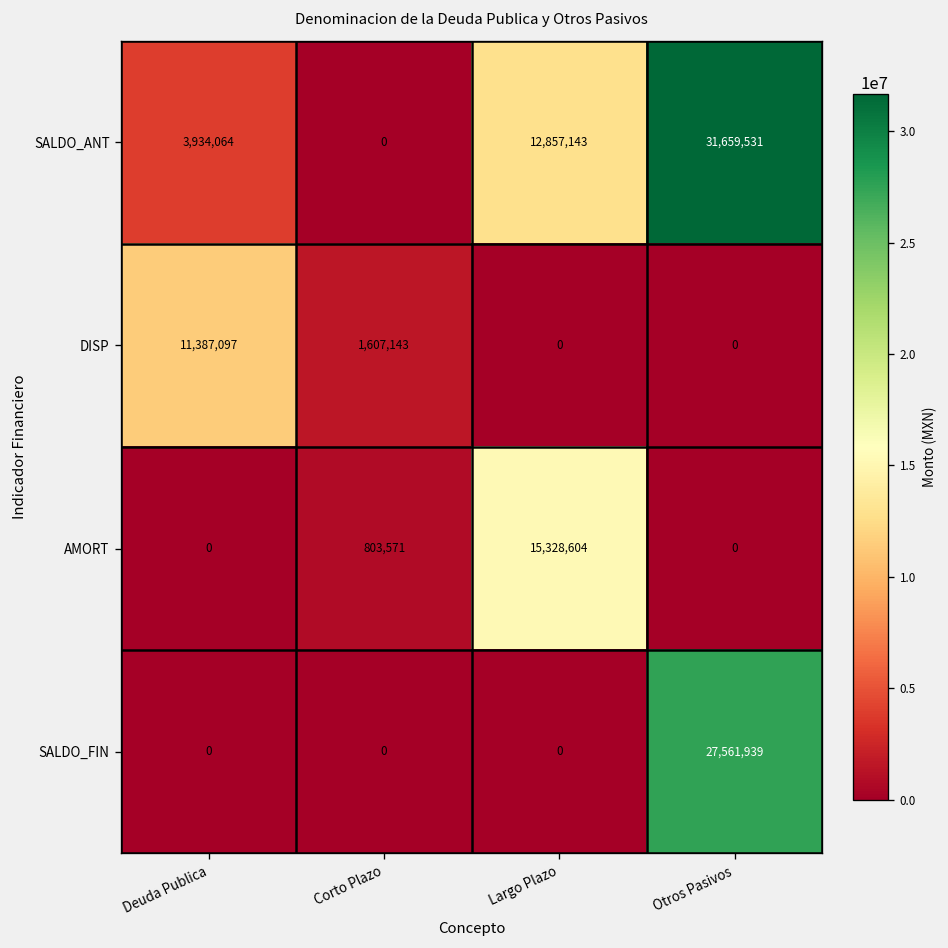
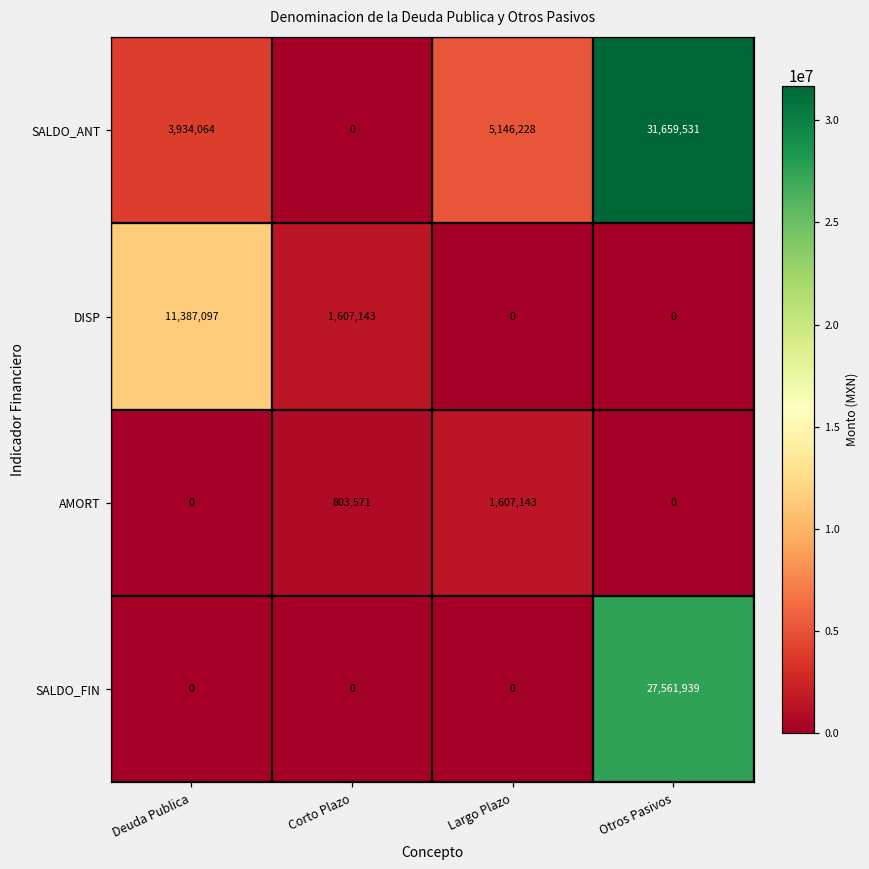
SALDO_ANT, Largo Plazo: 12,857,143 -> 5,146,228
AMORT, Largo Plazo: 15,328,604 -> 1,607,143
